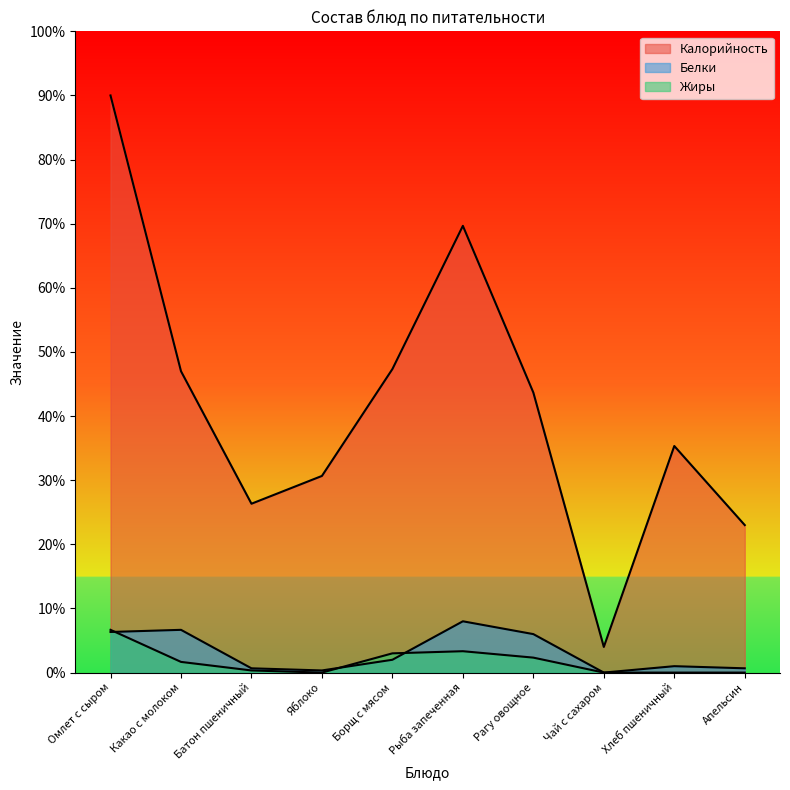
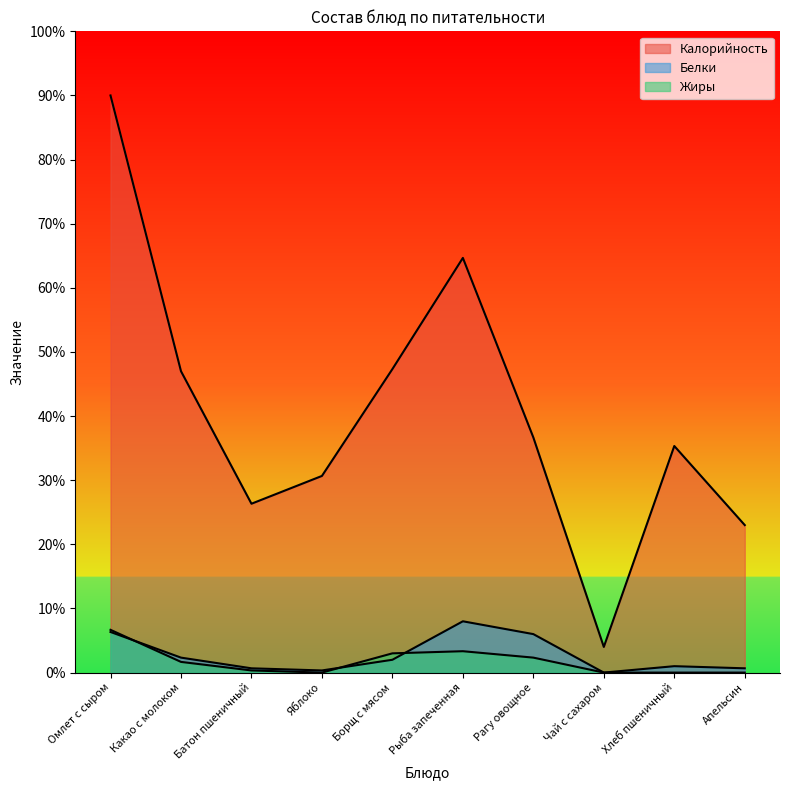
Белки, Какао с молоком: 7% -> 2%
Калорийность, Рыба запеченная: 70% -> 65%
Калорийность, Рагу овощное: 44% -> 37%
